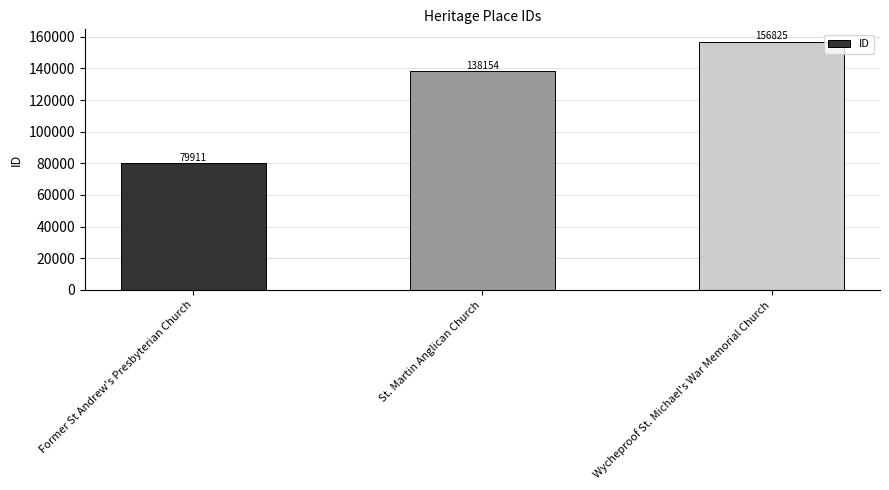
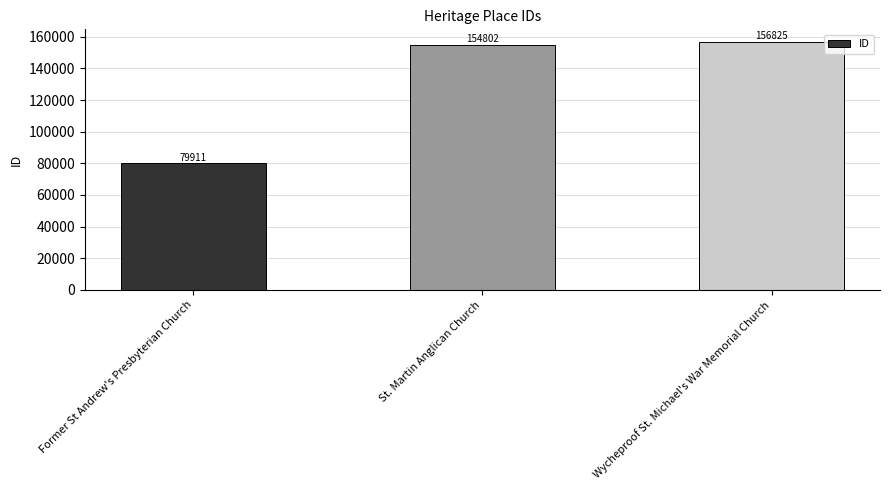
St. Martin Anglican Church: 138154 -> 154802
